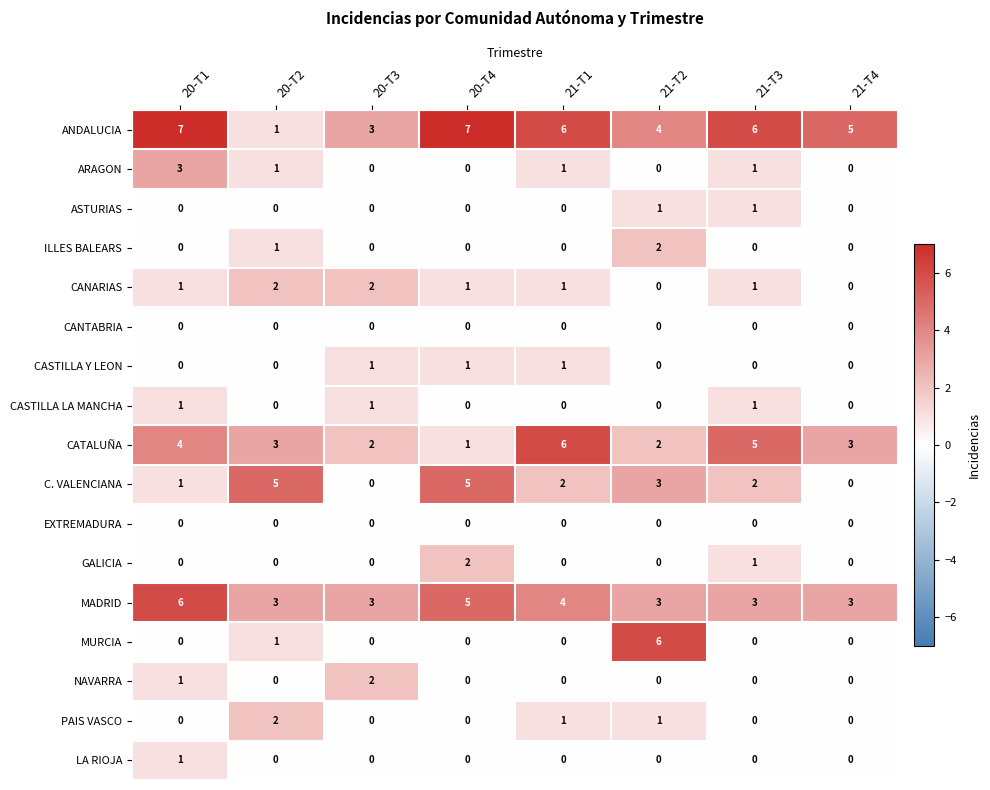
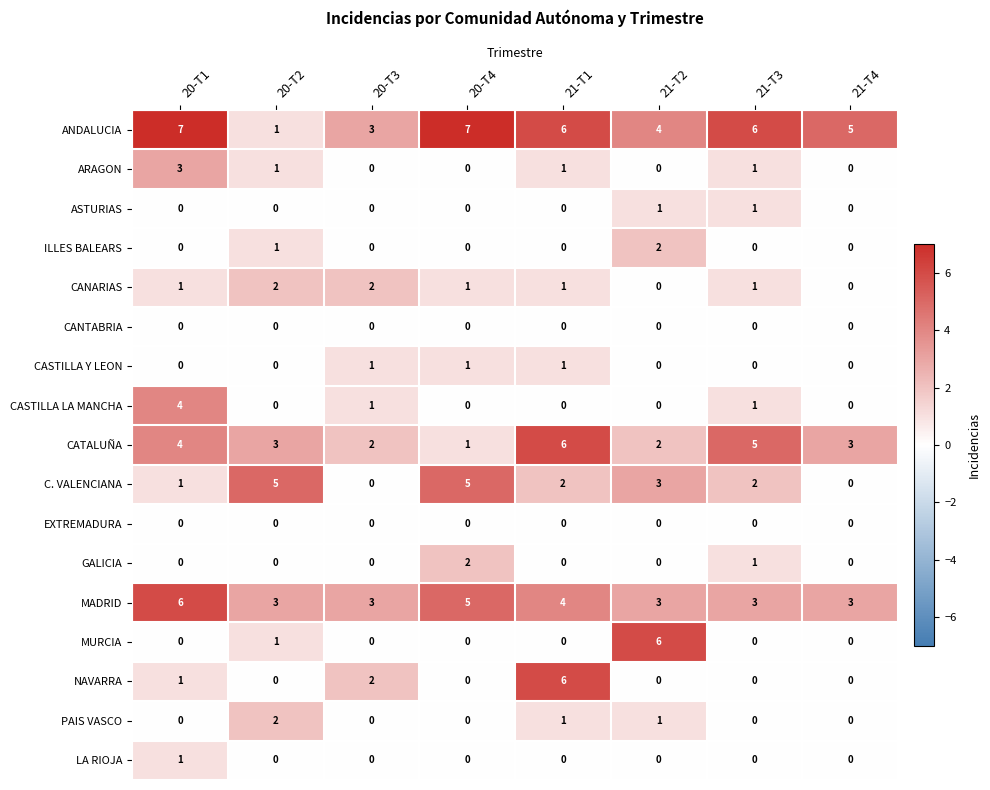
CASTILLA LA MANCHA, 20-T1: 1 -> 4
NAVARRA, 21-T1: 0 -> 6
